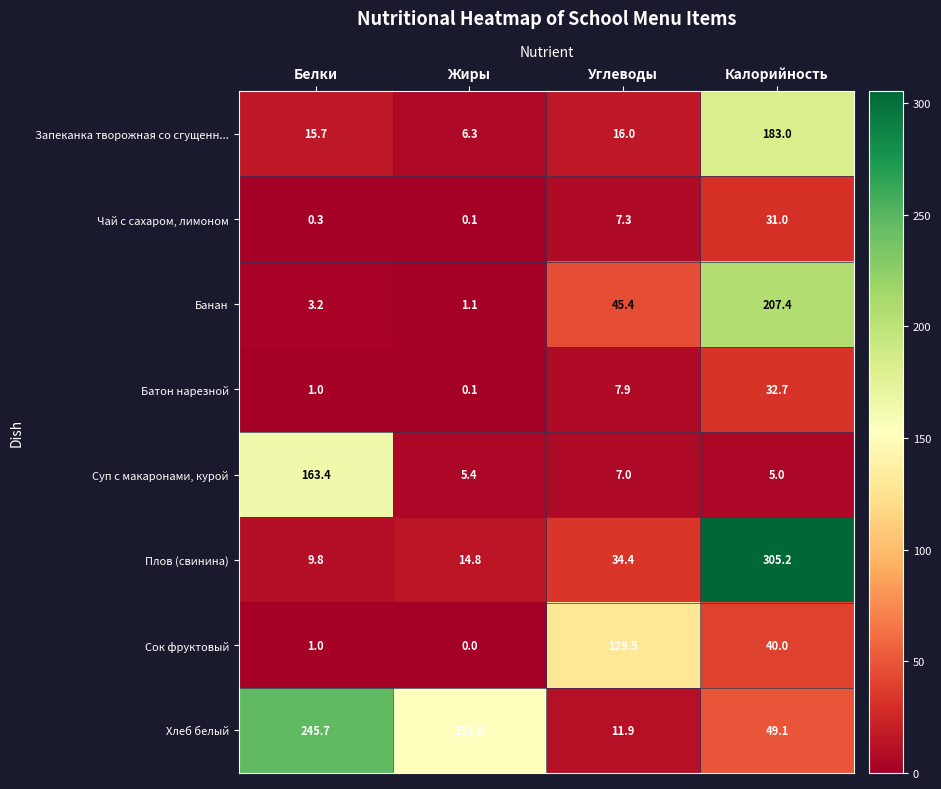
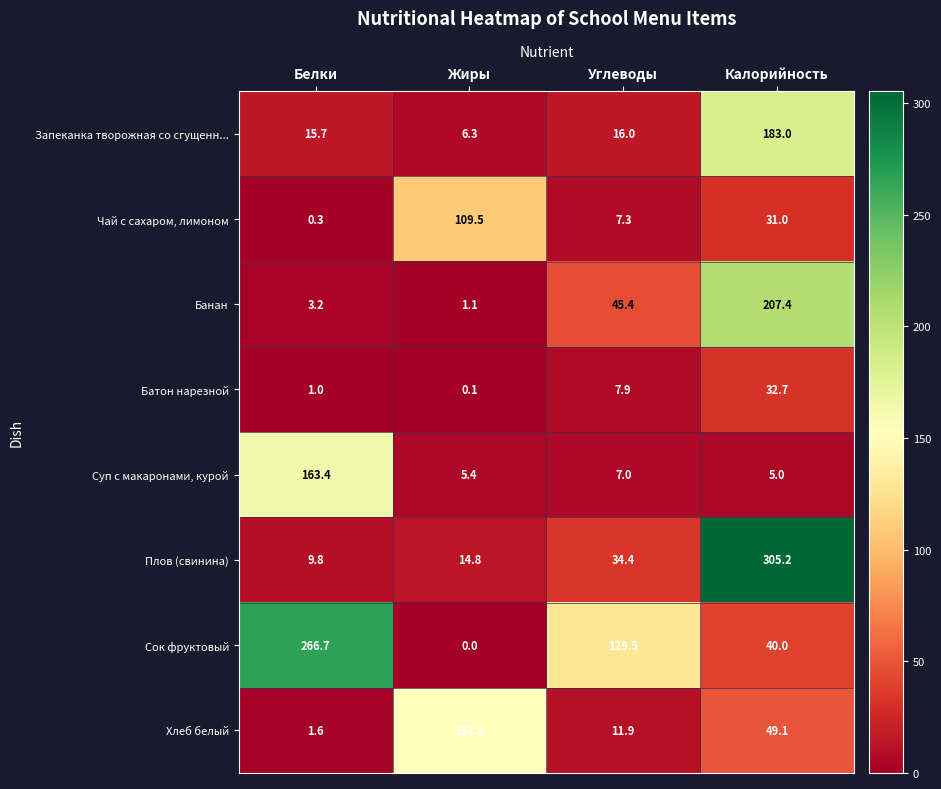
Чай с сахаром, лимоном, Жиры: 0.1 -> 109.5
Сок фруктовый, Белки: 1.0 -> 266.7
Хлеб белый, Белки: 245.7 -> 1.6
